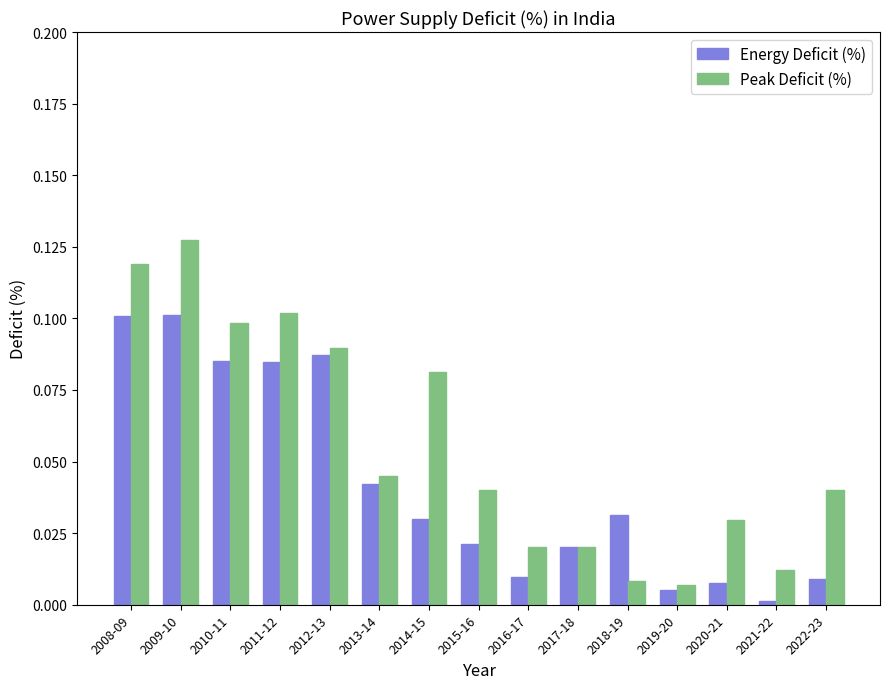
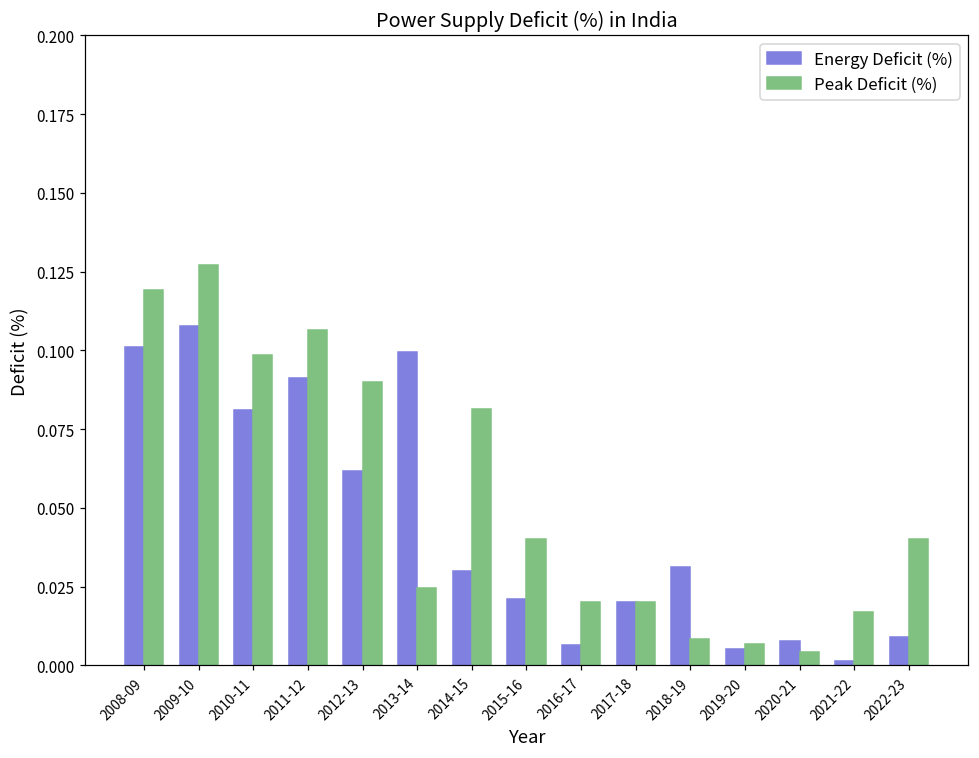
Energy Deficit (%), 2009-10: 0.101 -> 0.108
Energy Deficit (%), 2010-11: 0.085 -> 0.081
Energy Deficit (%), 2011-12: 0.085 -> 0.091
Peak Deficit (%), 2011-12: 0.102 -> 0.106
Energy Deficit (%), 2012-13: 0.087 -> 0.062
Energy Deficit (%), 2013-14: 0.042 -> 0.100
Peak Deficit (%), 2013-14: 0.045 -> 0.025
Energy Deficit (%), 2016-17: 0.010 -> 0.007
Peak Deficit (%), 2020-21: 0.030 -> 0.004
Peak Deficit (%), 2021-22: 0.012 -> 0.017
